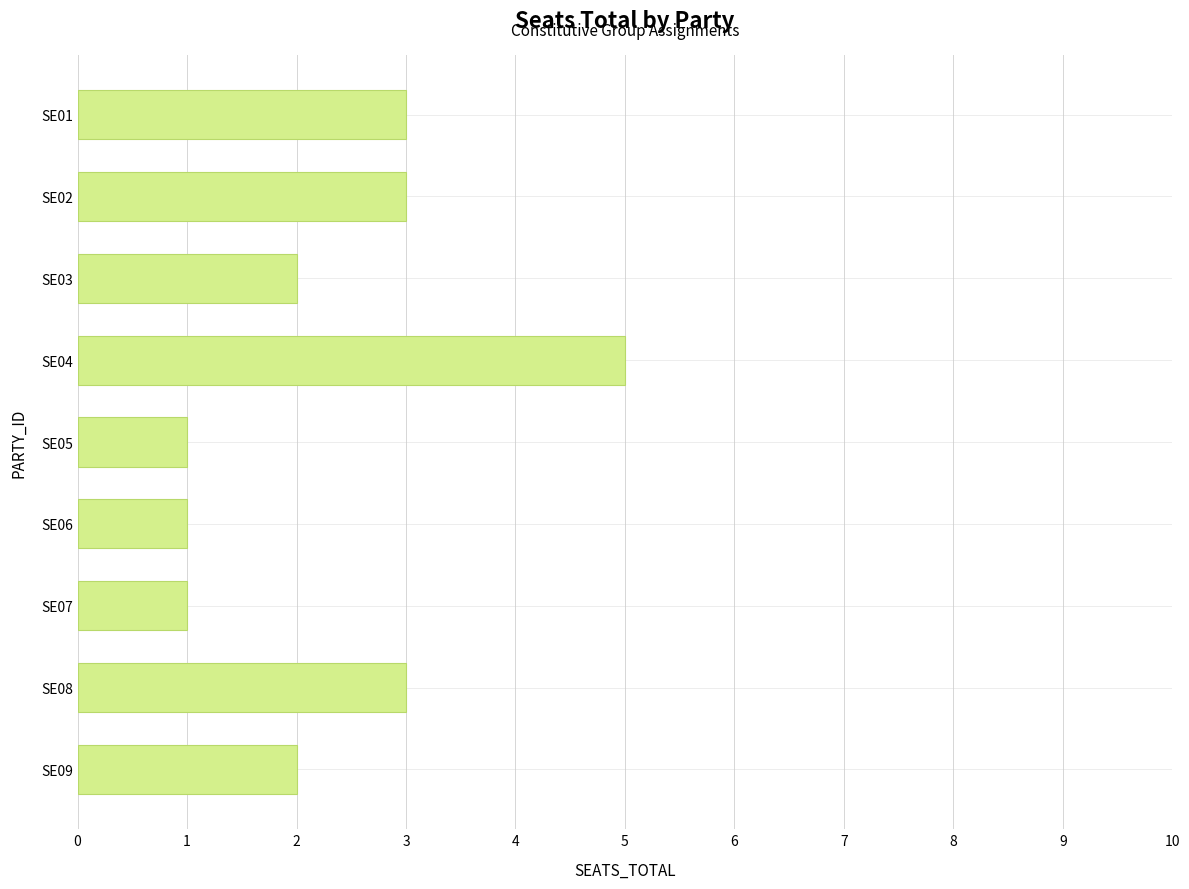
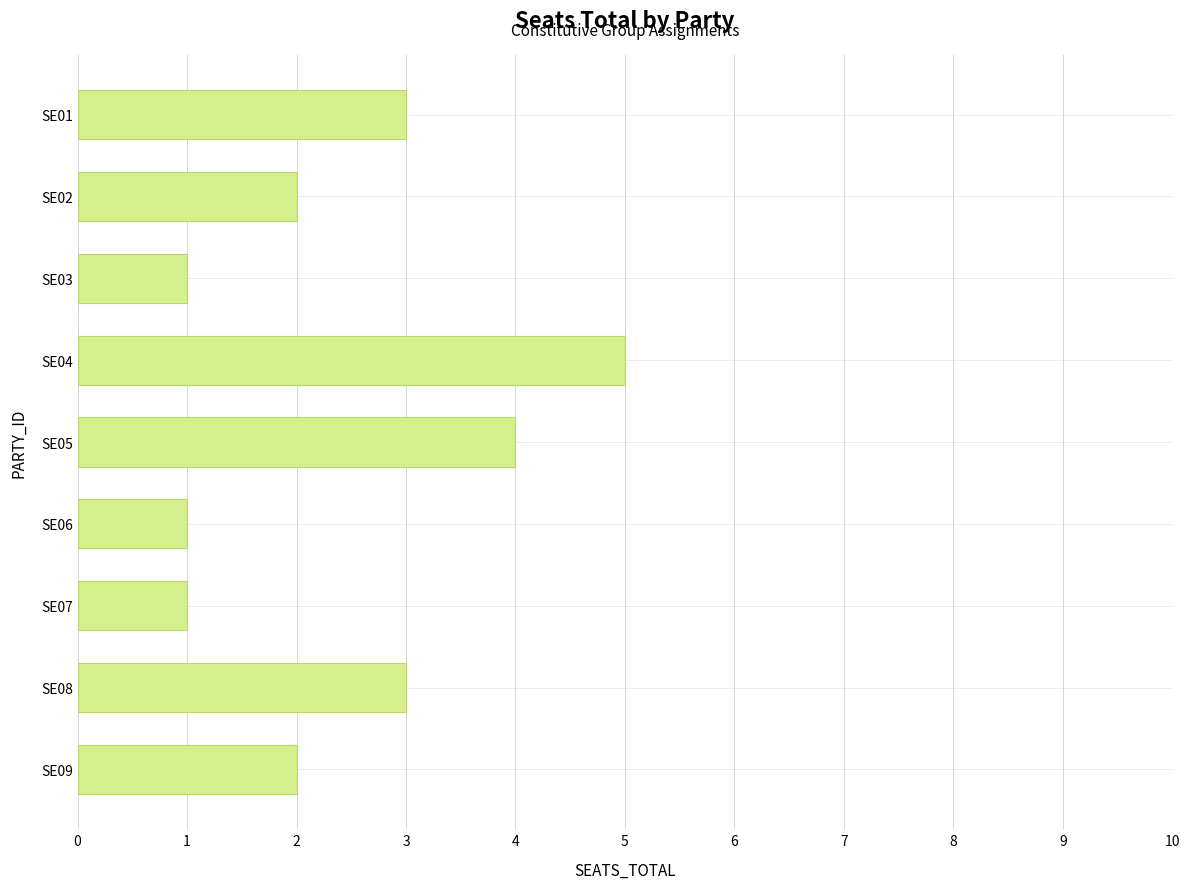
SE02: 3 -> 2
SE03: 2 -> 1
SE05: 1 -> 4
